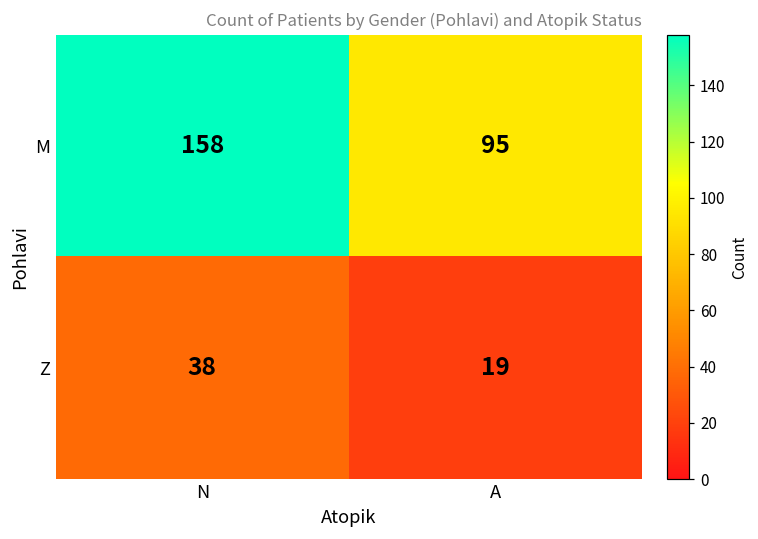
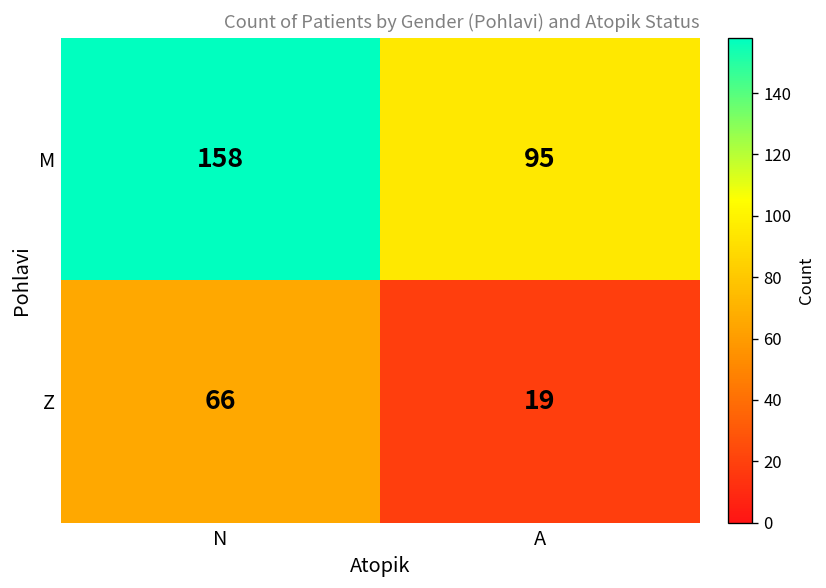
Z, N: 38 -> 66
